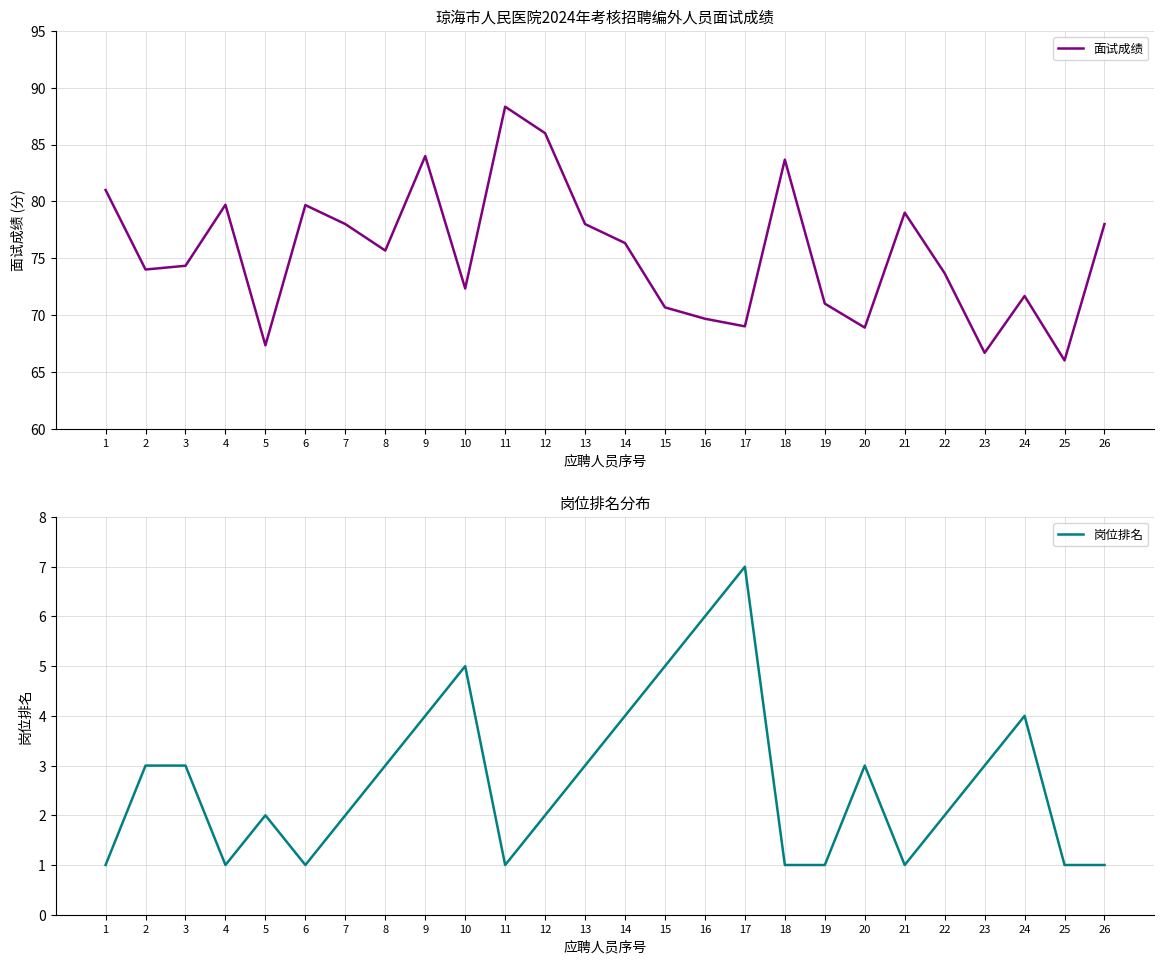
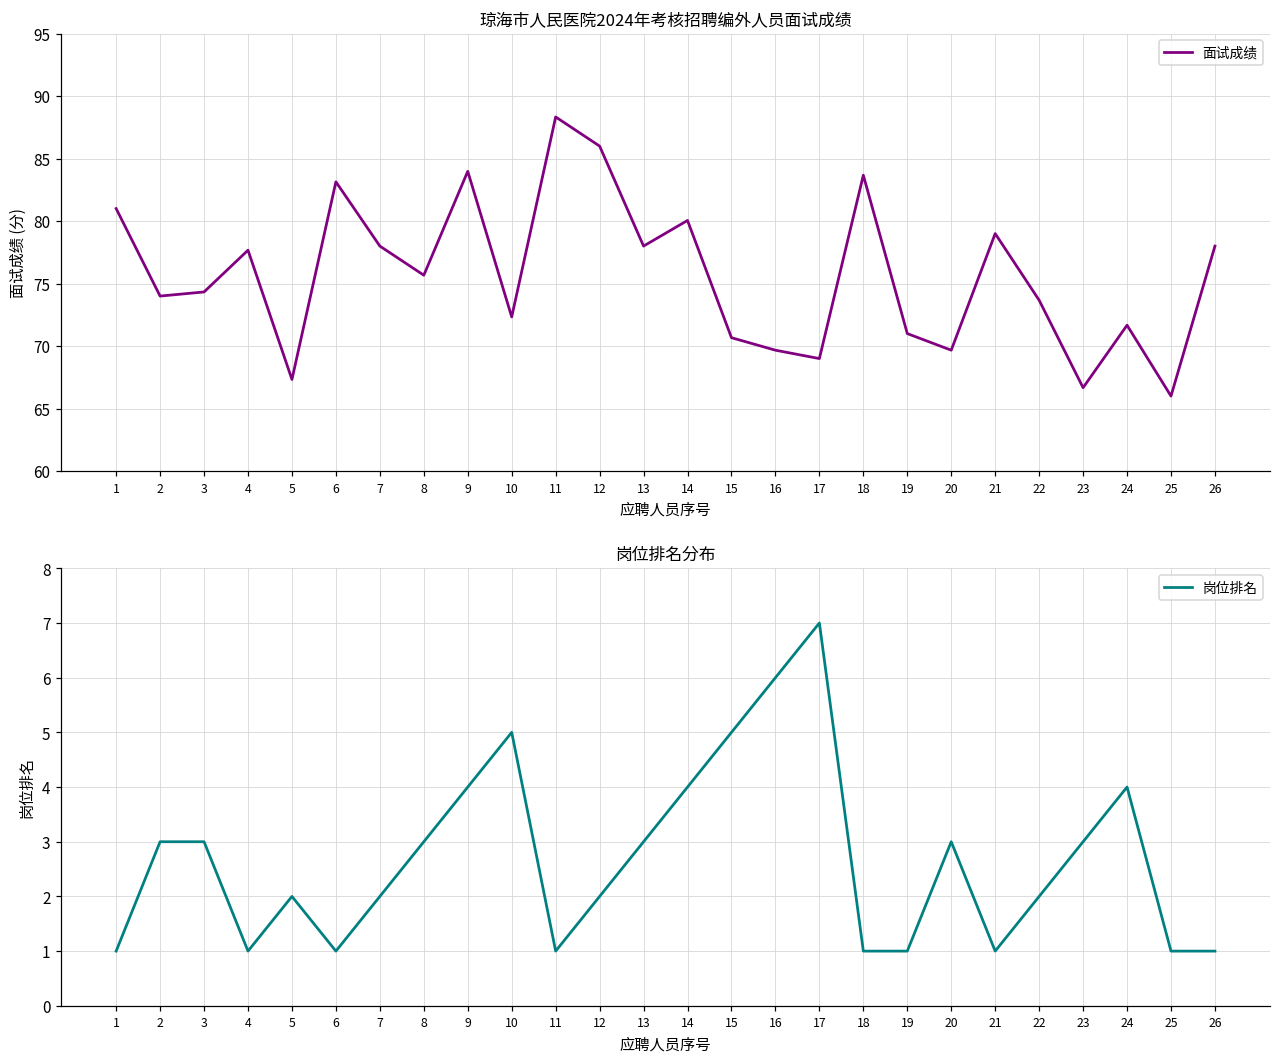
琼海市人民医院2024年考核招聘编外人员面试成绩, 4: 79.7 -> 77.7
琼海市人民医院2024年考核招聘编外人员面试成绩, 6: 79.7 -> 83.1
琼海市人民医院2024年考核招聘编外人员面试成绩, 14: 76.3 -> 80.1
琼海市人民医院2024年考核招聘编外人员面试成绩, 20: 68.9 -> 69.7
